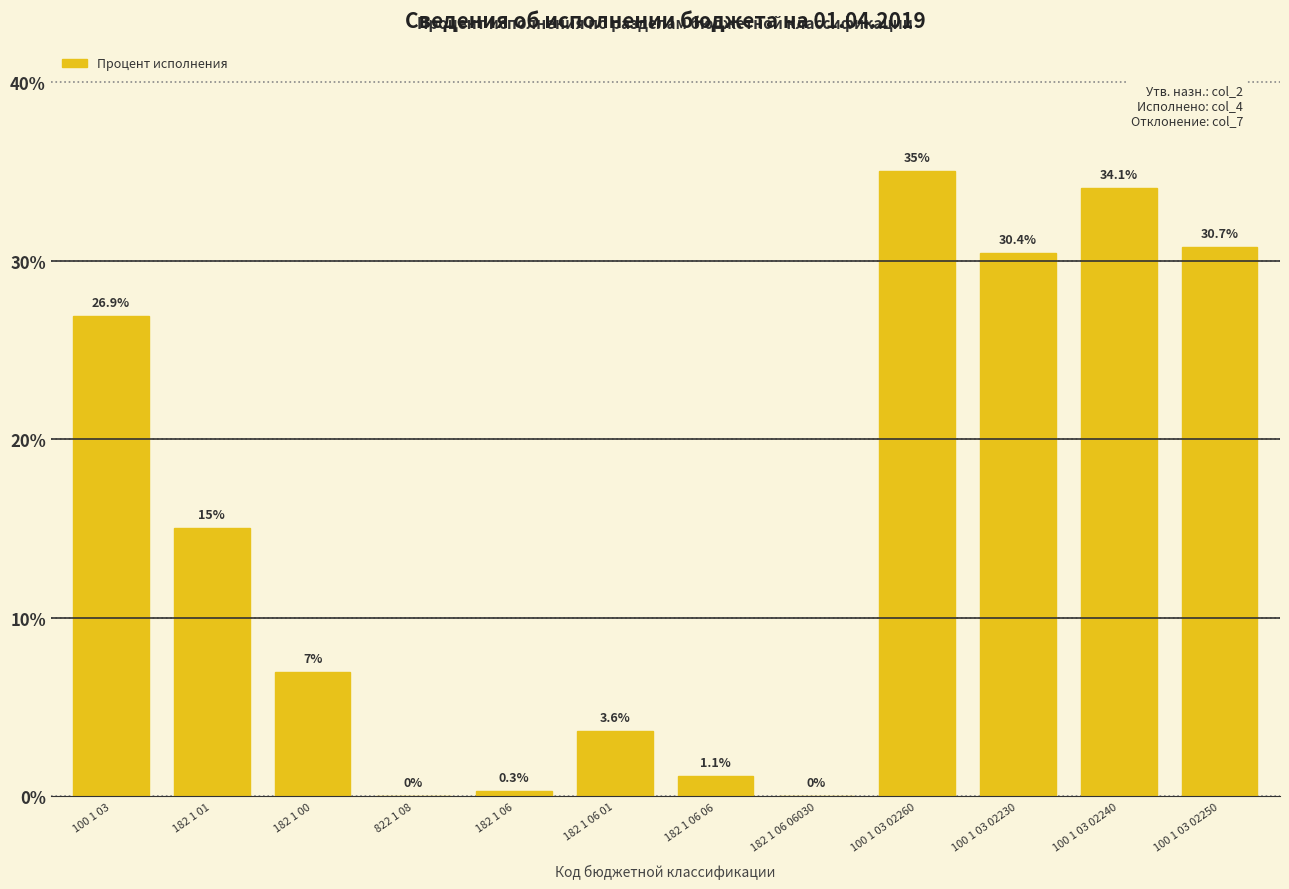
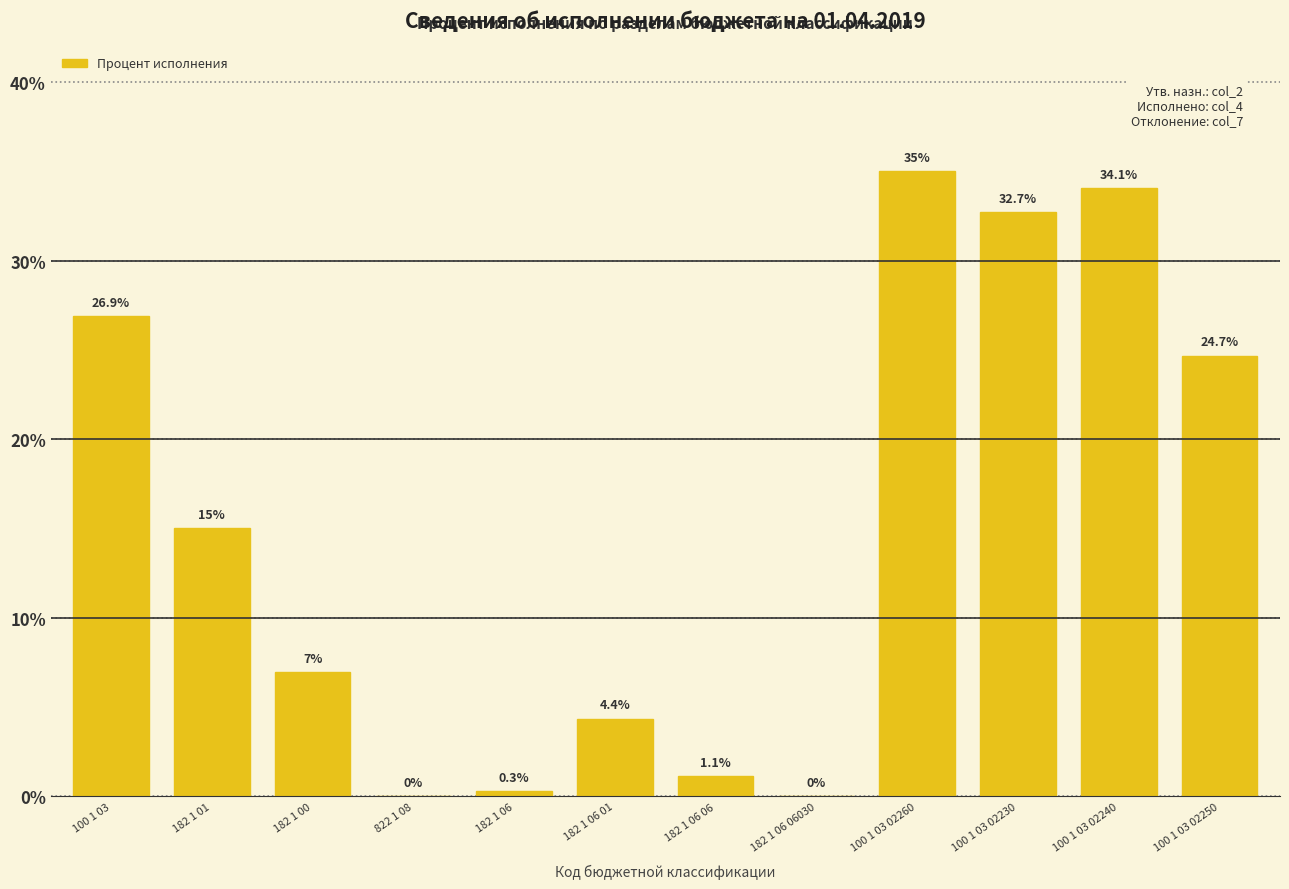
182 1 06 01: 3.6% -> 4.4%
100 1 03 02230: 30.4% -> 32.7%
100 1 03 02250: 30.7% -> 24.7%
